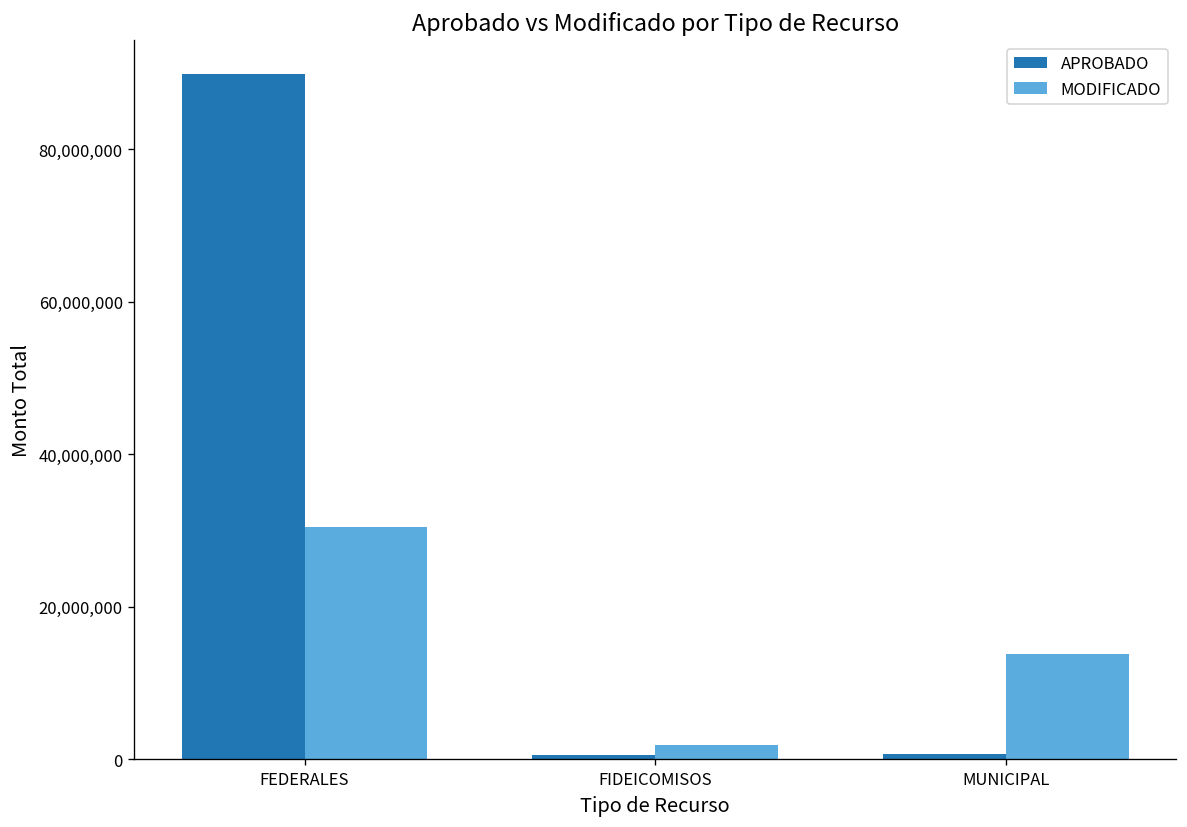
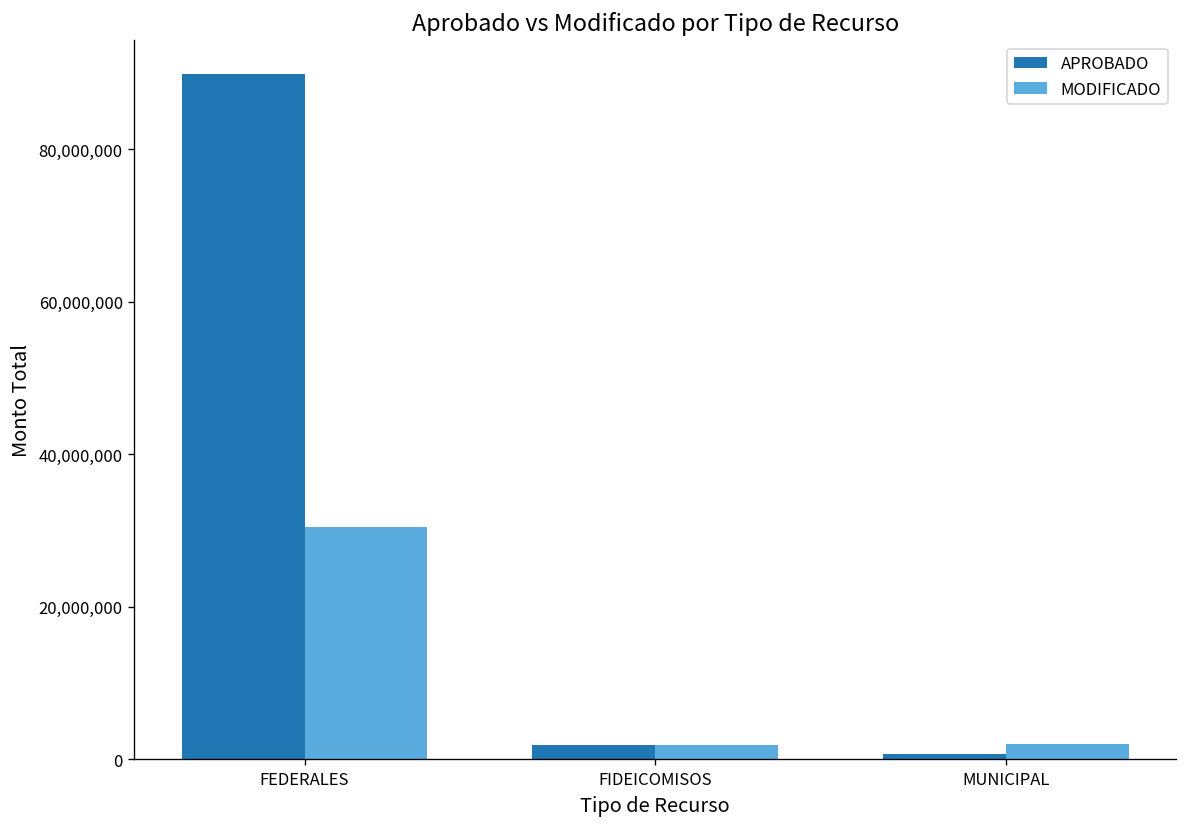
APROBADO, FIDEICOMISOS: 1,000,000 -> 2,000,000
MODIFICADO, MUNICIPAL: 14,000,000 -> 2,000,000
